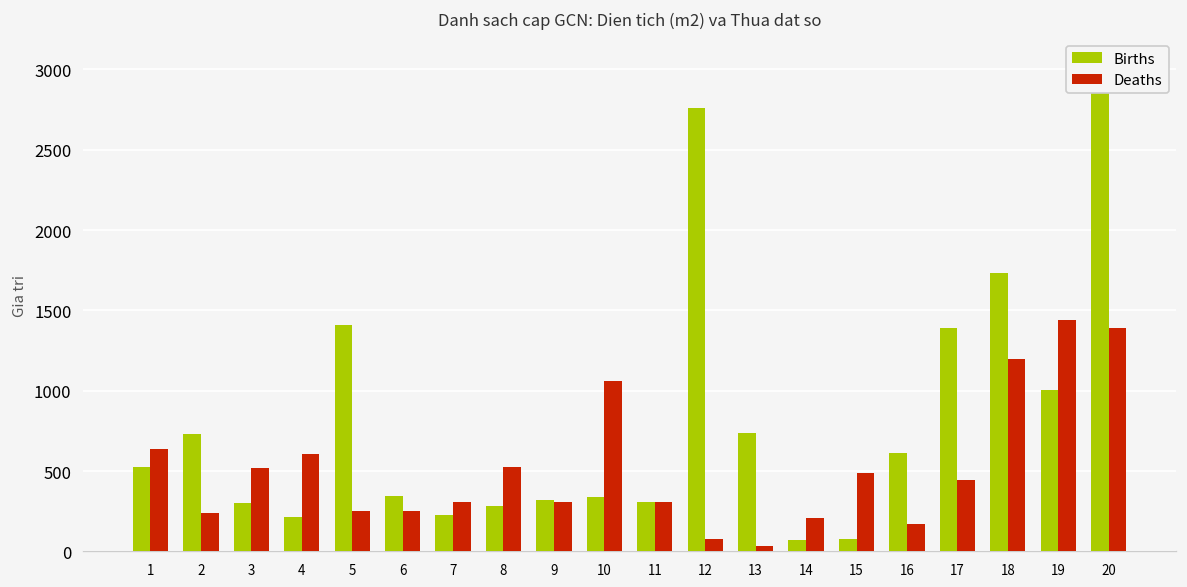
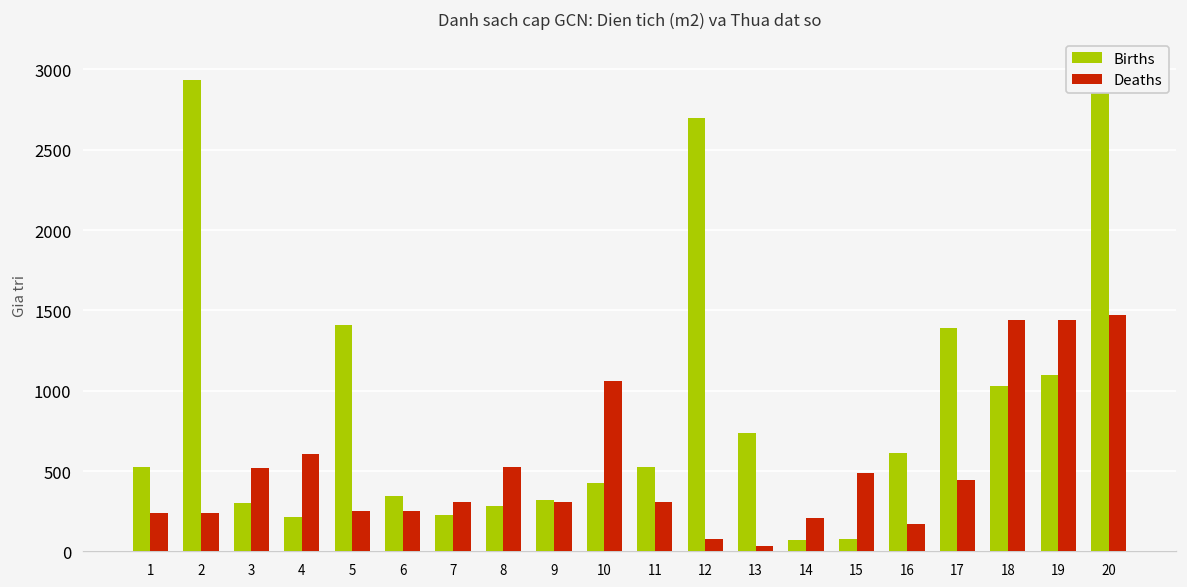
Deaths, 1: 640 -> 240
Births, 2: 730 -> 2940
Births, 10: 340 -> 420
Births, 11: 310 -> 530
Births, 12: 2760 -> 2700
Births, 18: 1730 -> 1030
Deaths, 18: 1200 -> 1440
Births, 19: 1010 -> 1100
Deaths, 20: 1390 -> 1470
